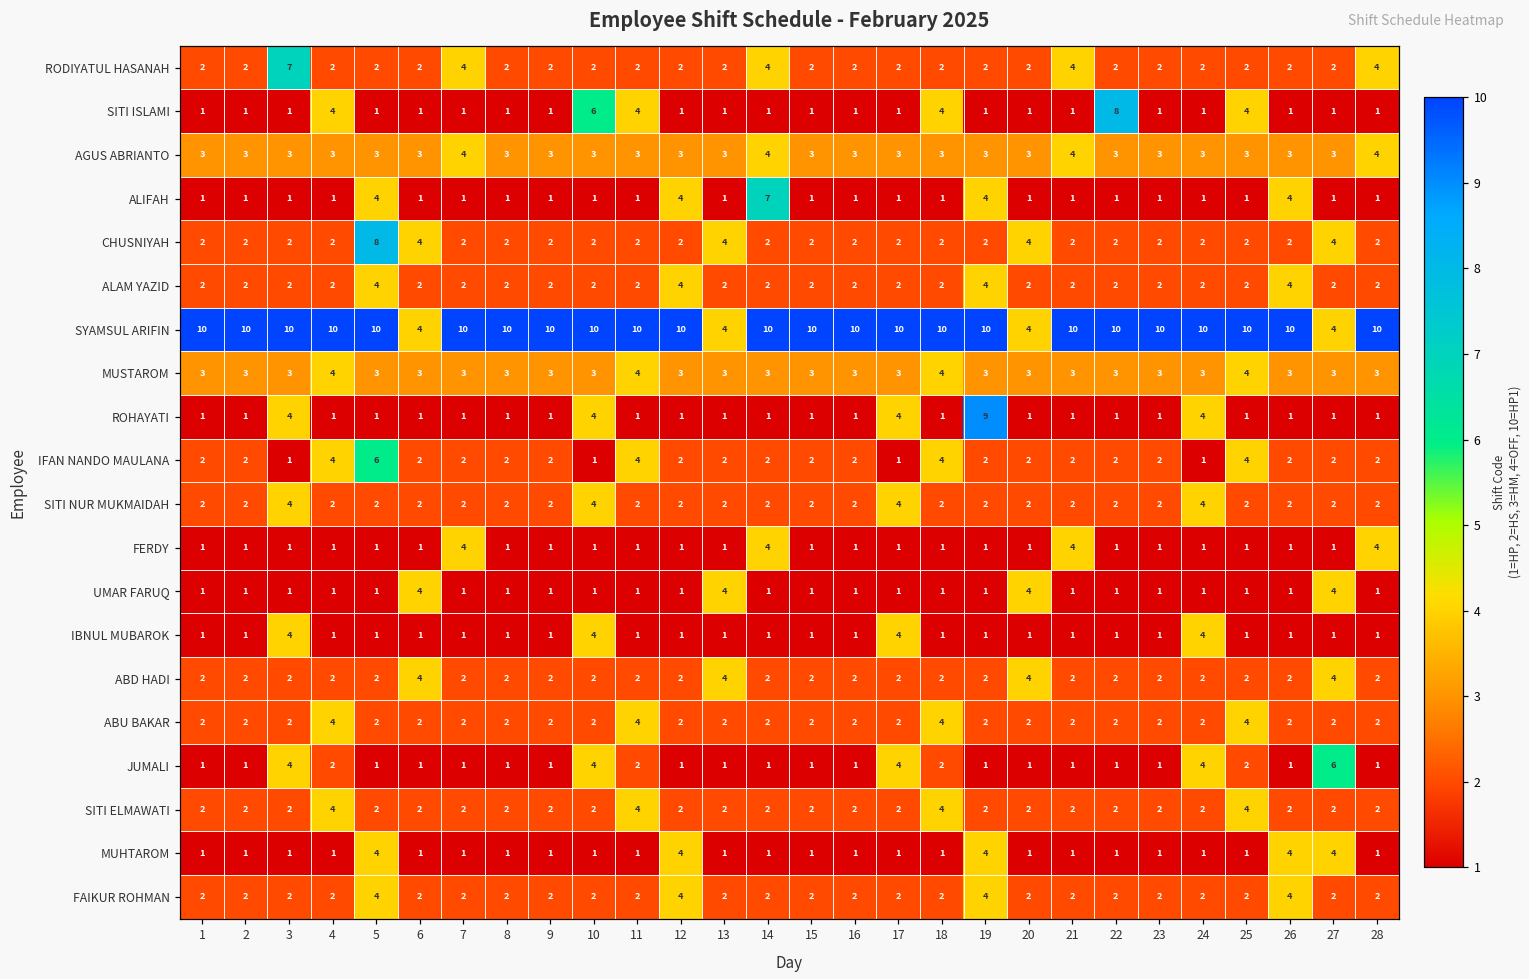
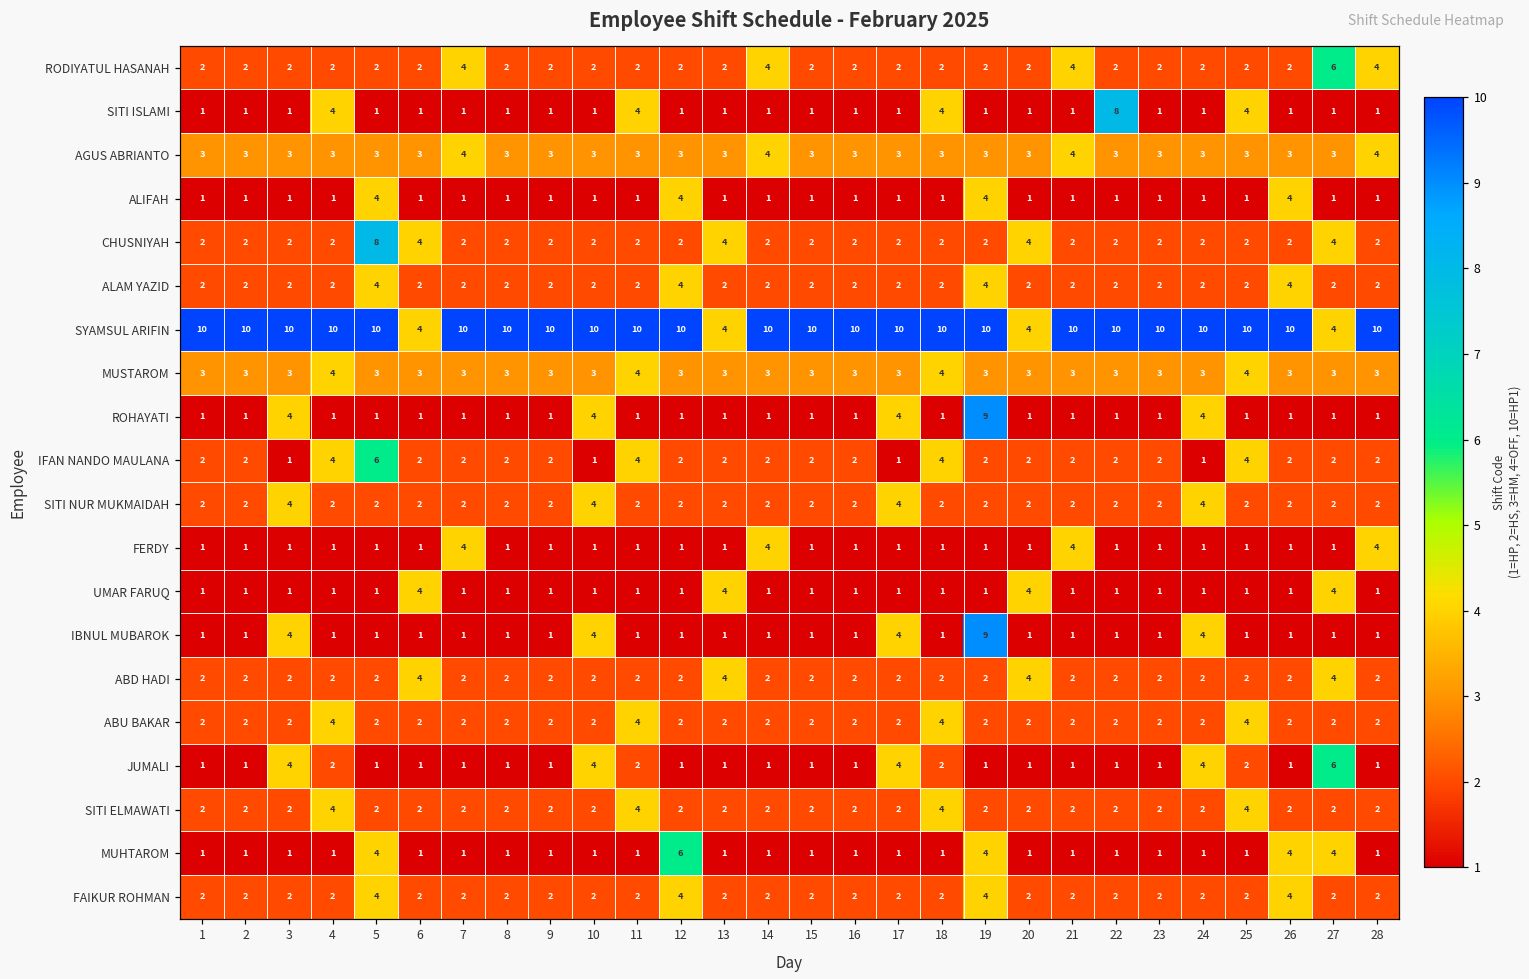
RODIYATUL HASANAH, 3: 7 -> 2
RODIYATUL HASANAH, 27: 2 -> 6
SITI ISLAMI, 10: 6 -> 1
ALIFAH, 14: 7 -> 1
IBNUL MUBAROK, 19: 1 -> 9
MUHTAROM, 12: 4 -> 6
